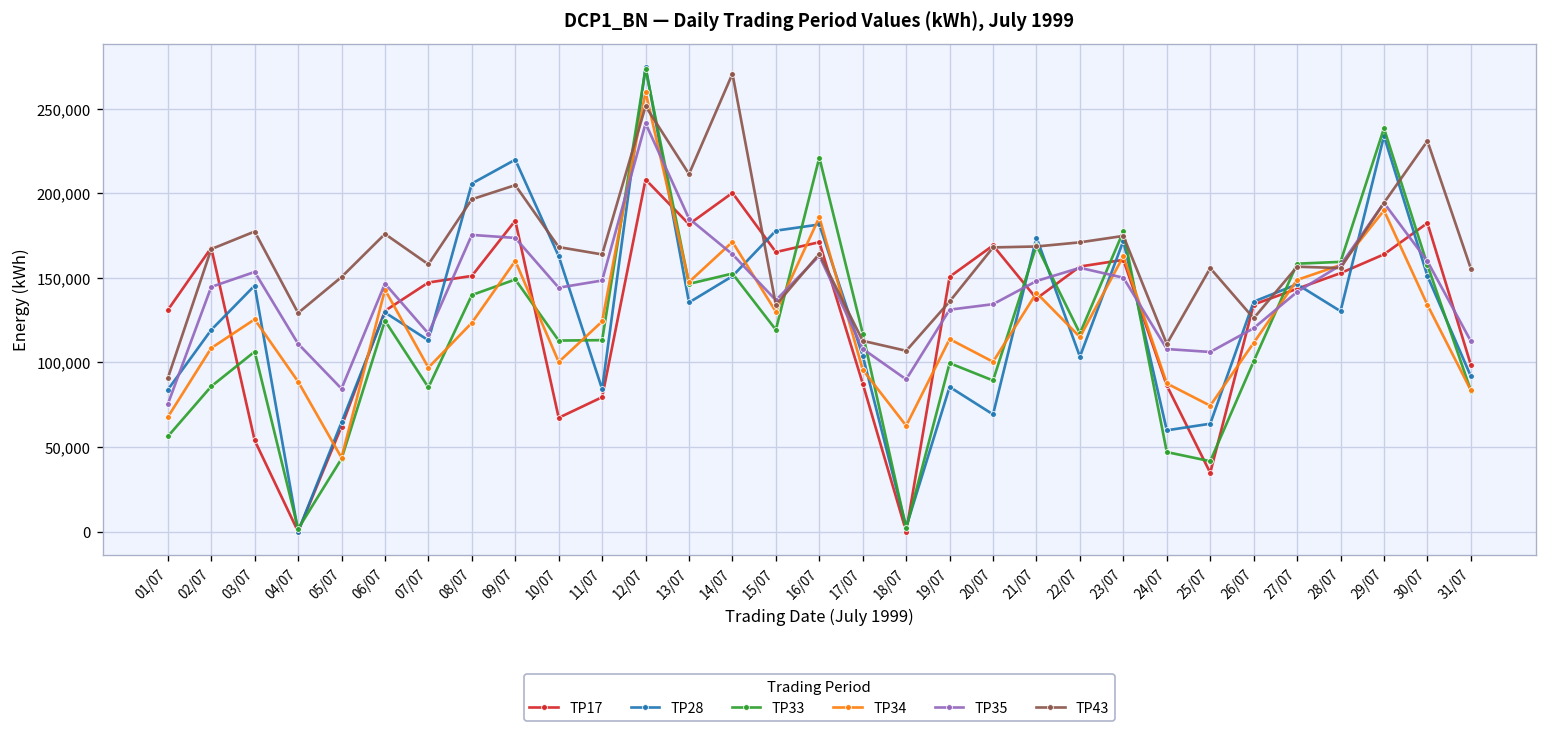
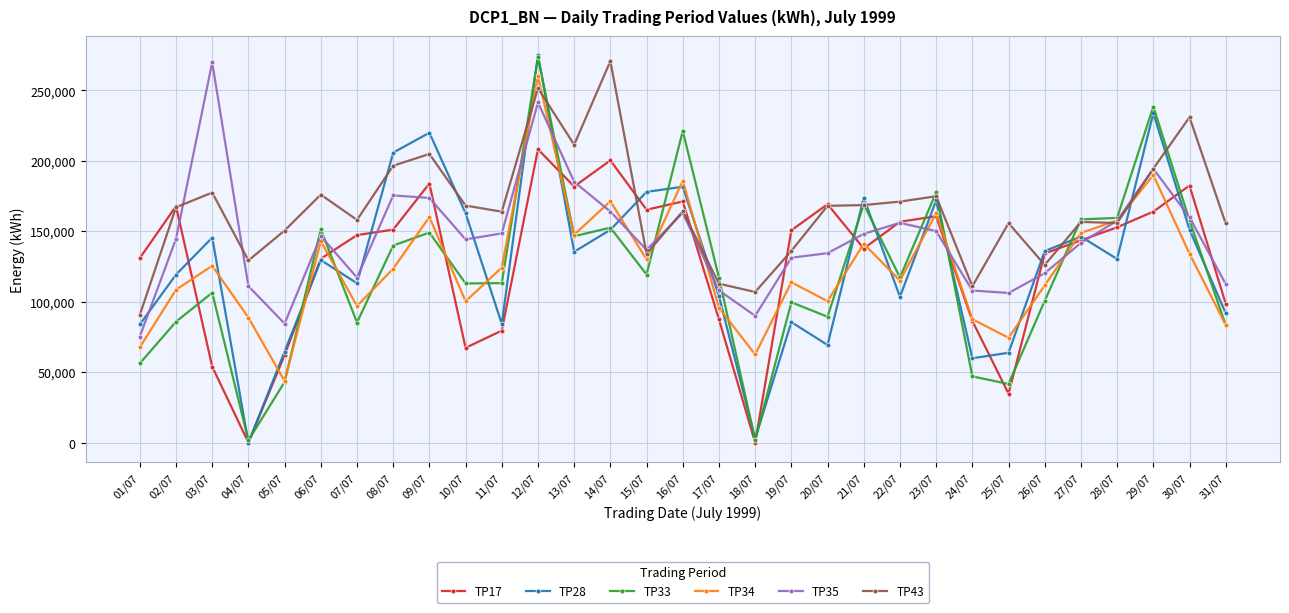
TP35, 03/07: 153,000 -> 270,000
TP33, 06/07: 125,000 -> 151,000
